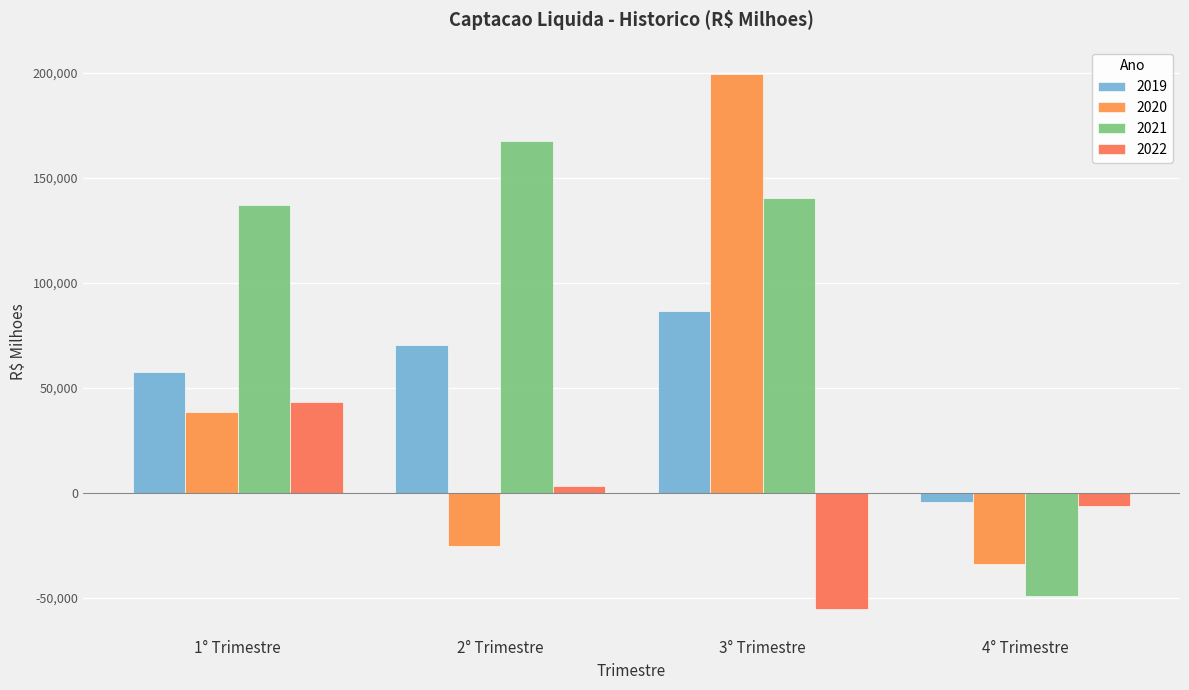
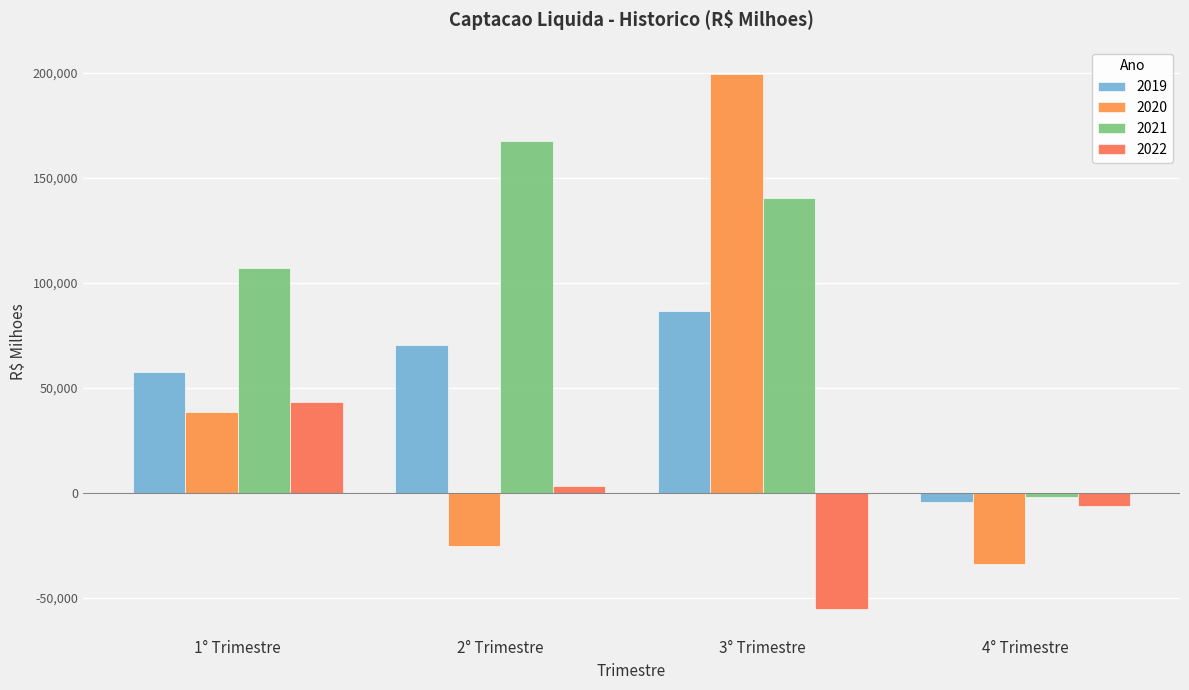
2021, 1° Trimestre: 137,000 -> 107,000
2021, 4° Trimestre: -49,000 -> -2,000
